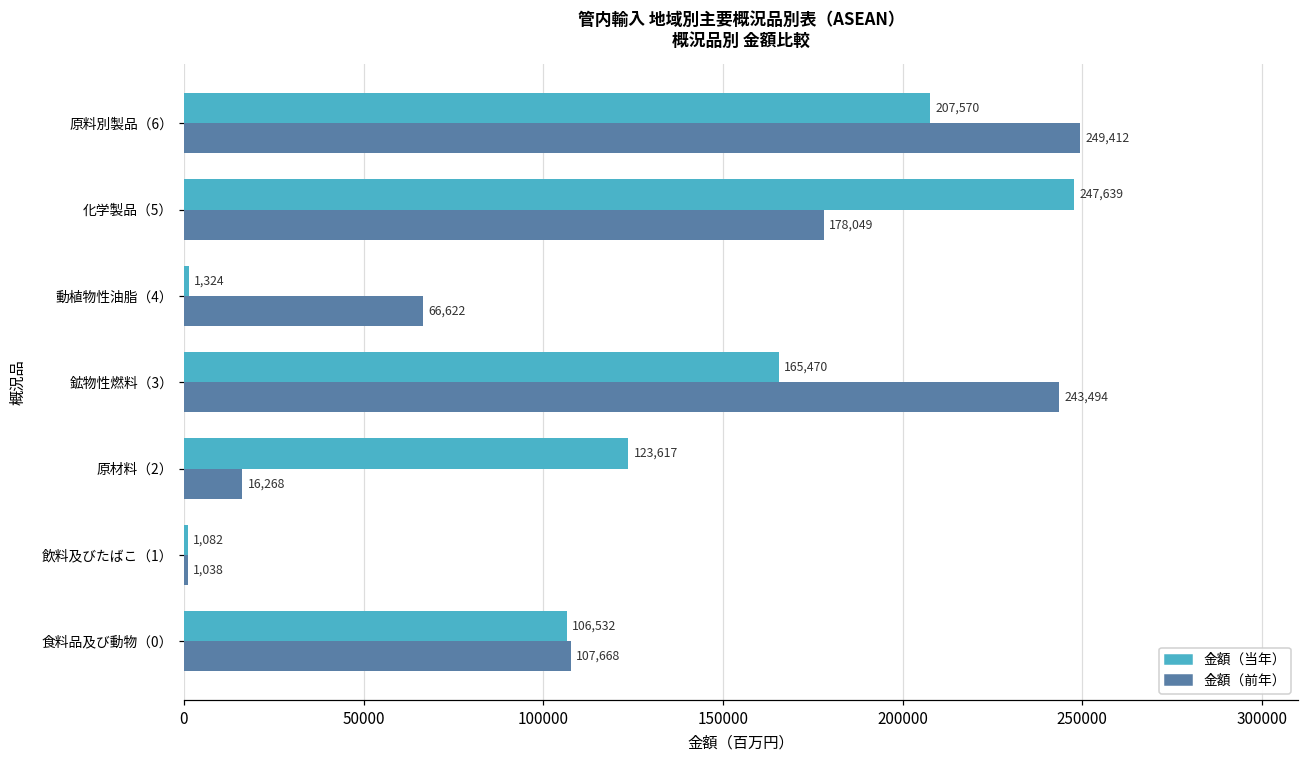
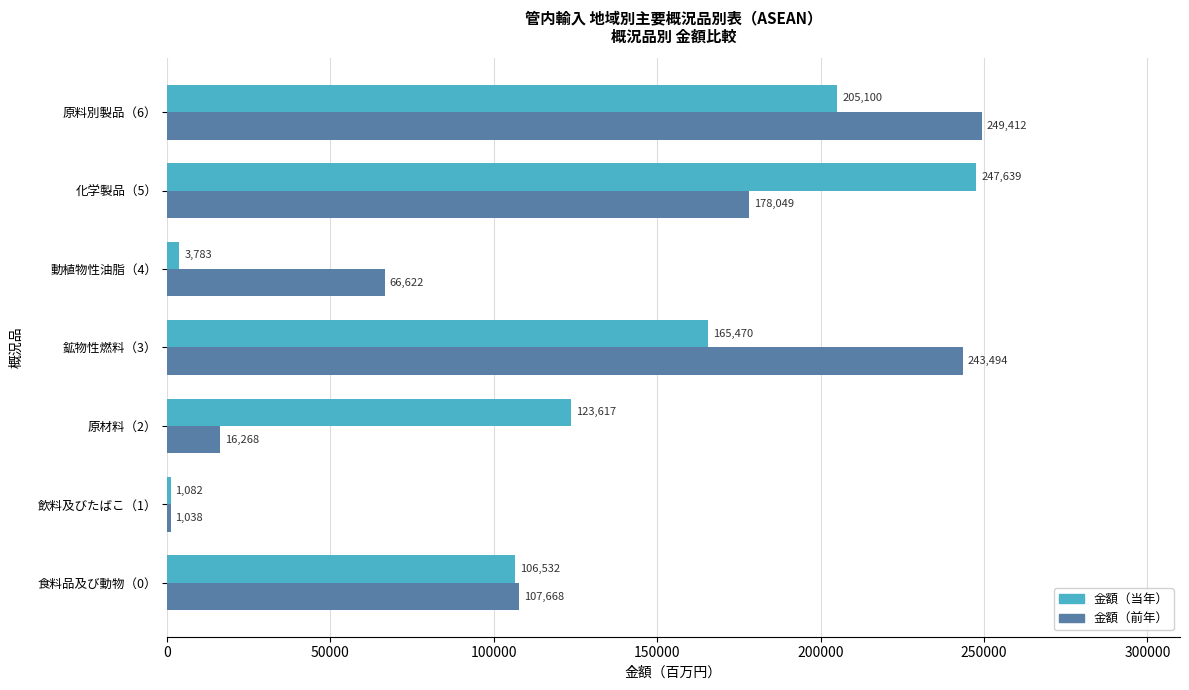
金額（当年）, 原料別製品（6）: 207,570 -> 205,100
金額（当年）, 動植物性油脂（4）: 1,324 -> 3,783
